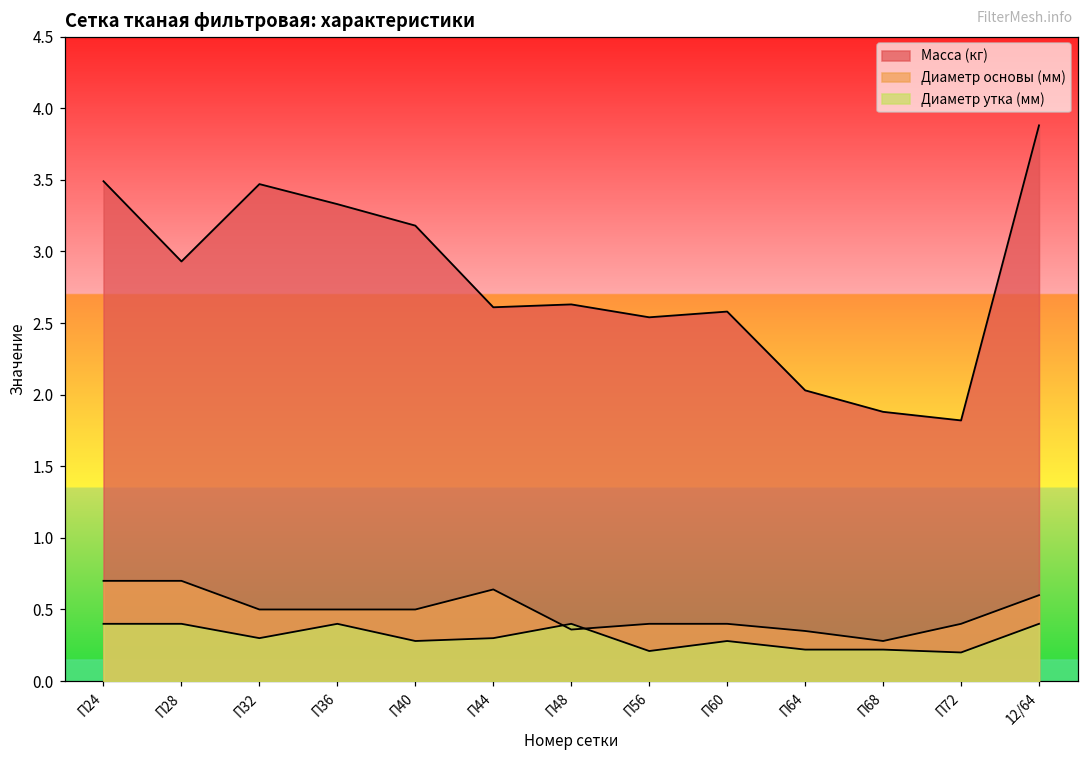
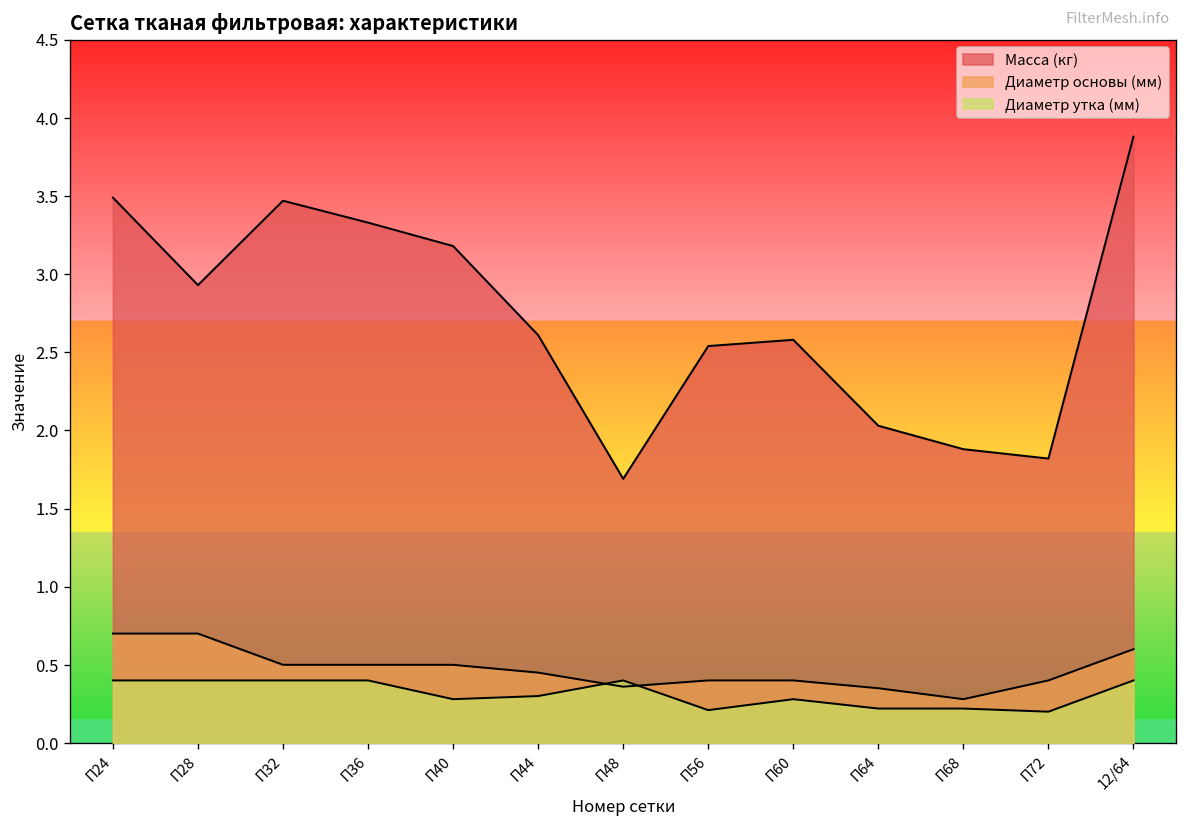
Диаметр утка (мм), П32: 0.3 -> 0.4
Диаметр основы (мм), П44: 0.64 -> 0.45
Масса (кг), П48: 2.63 -> 1.69
